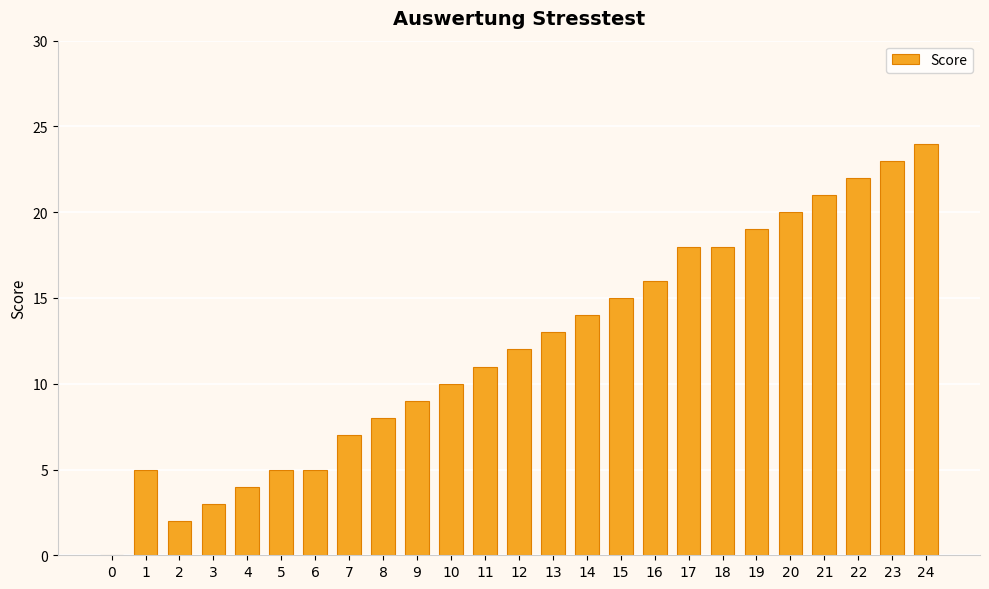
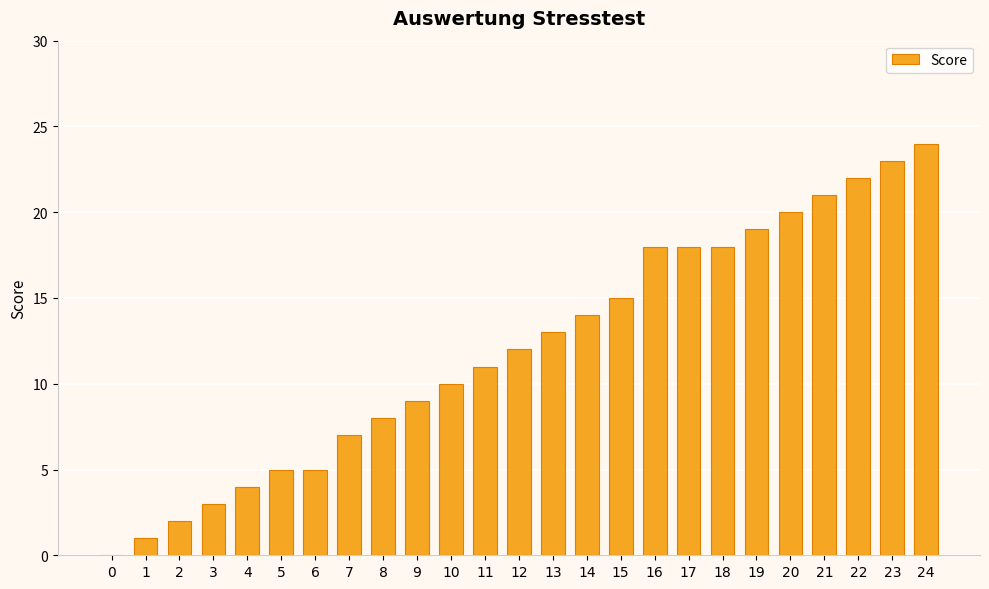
1: 5 -> 1
16: 16 -> 18
